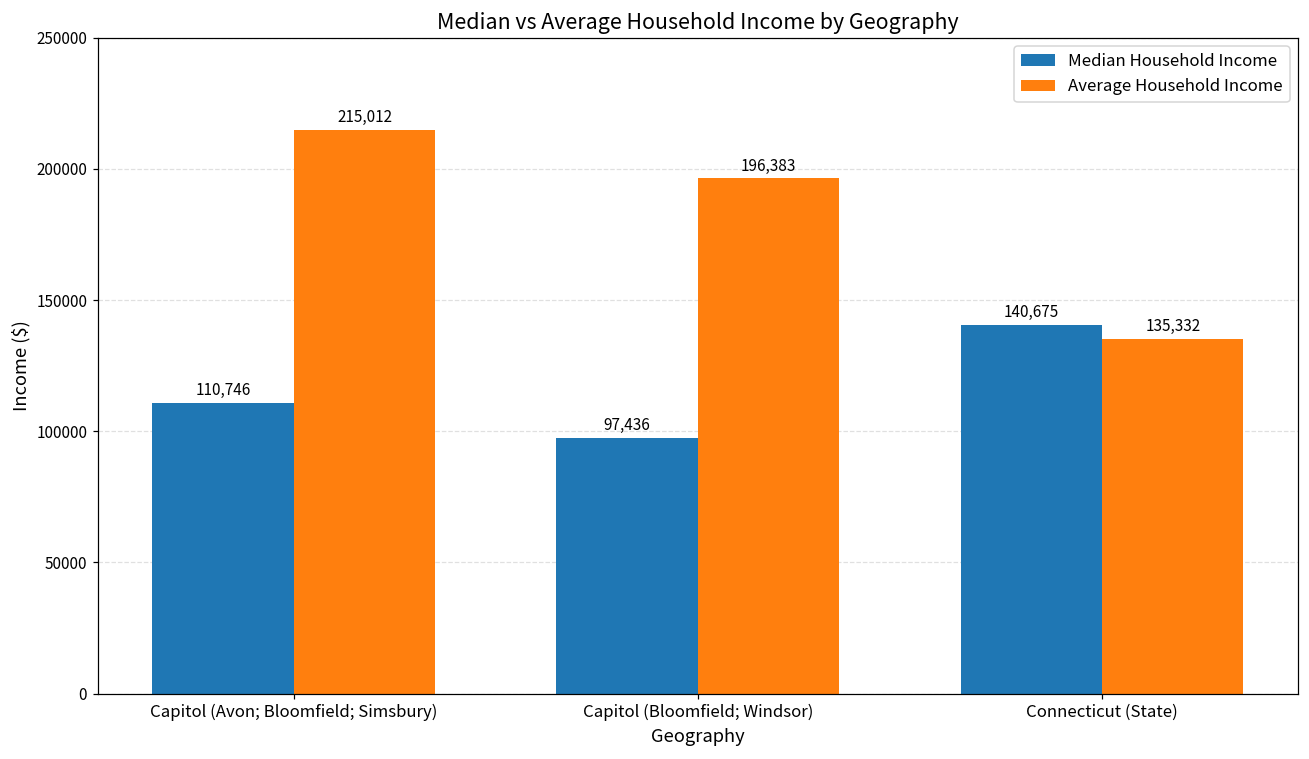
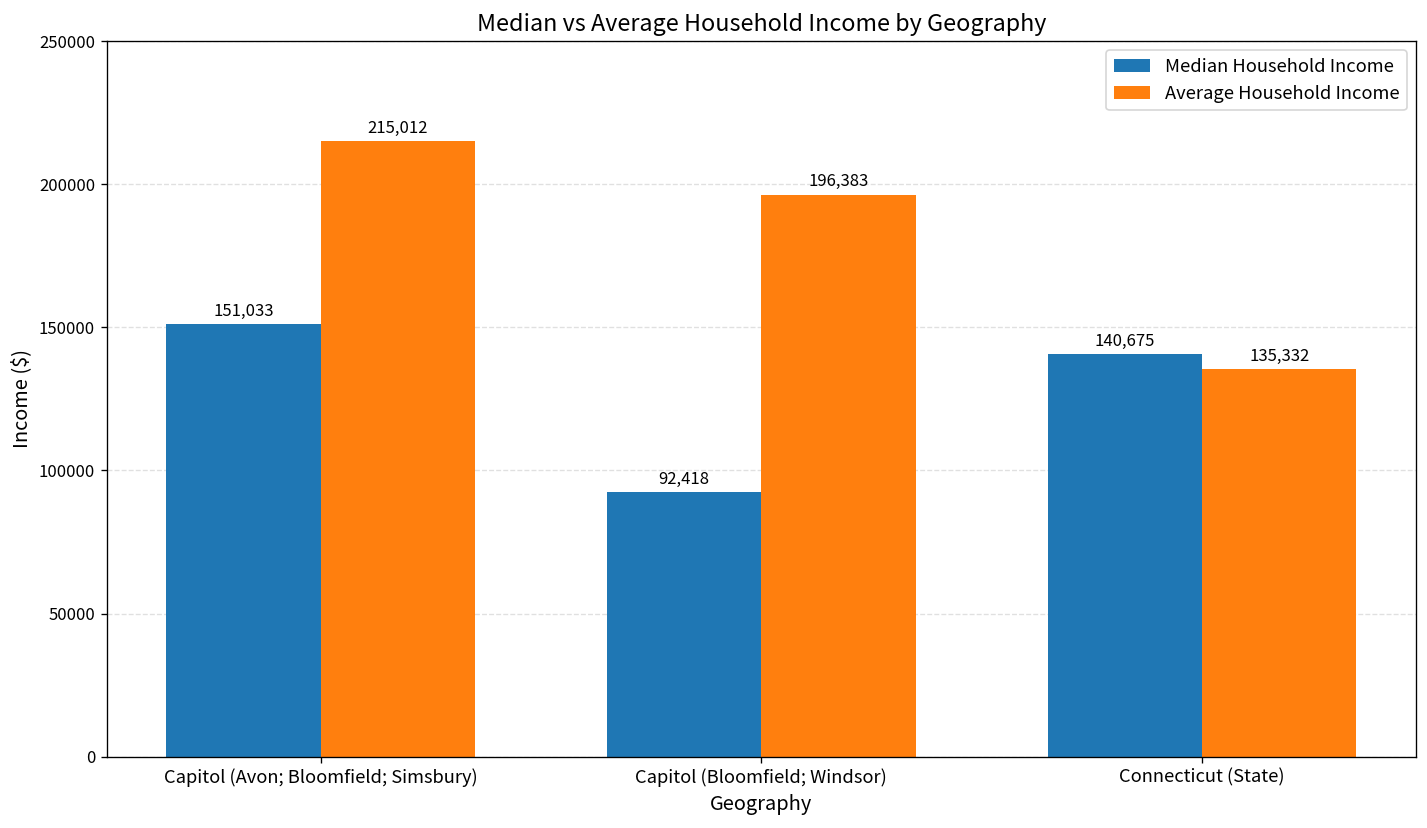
Median Household Income, Capitol (Avon; Bloomfield; Simsbury): 110,746 -> 151,033
Median Household Income, Capitol (Bloomfield; Windsor): 97,436 -> 92,418
